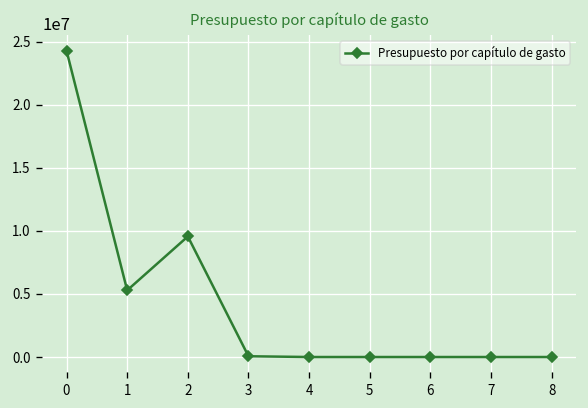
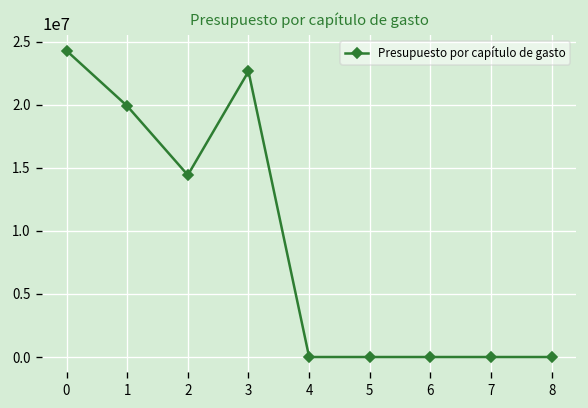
1: 5300000 -> 19900000
2: 9600000 -> 14400000
3: 100000 -> 22600000
